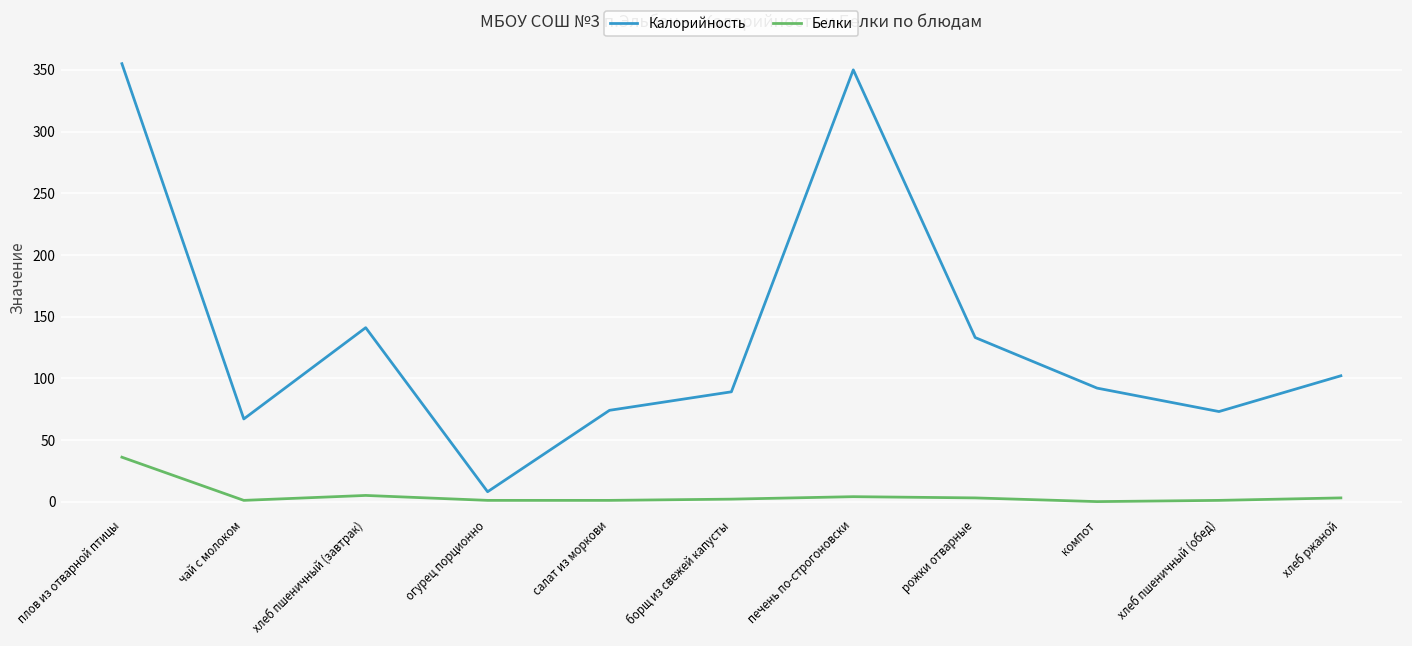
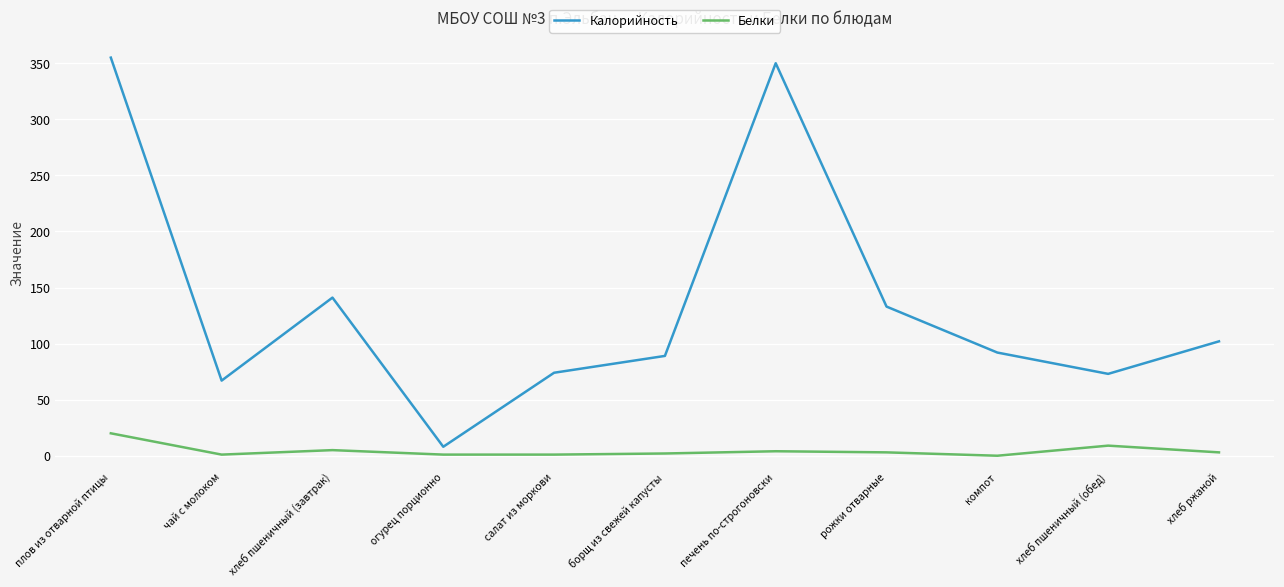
Белки, плов из отварной птицы: 36 -> 20
Белки, хлеб пшеничный (обед): 1 -> 9
